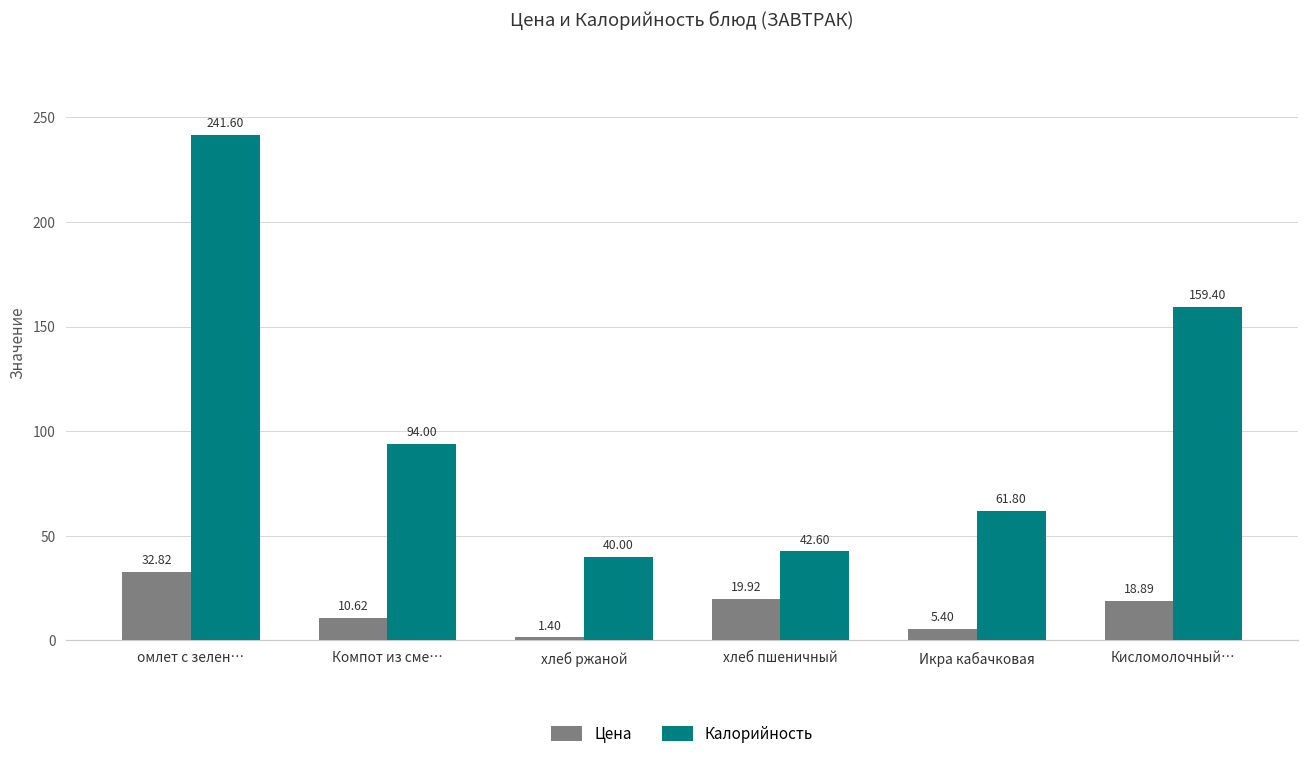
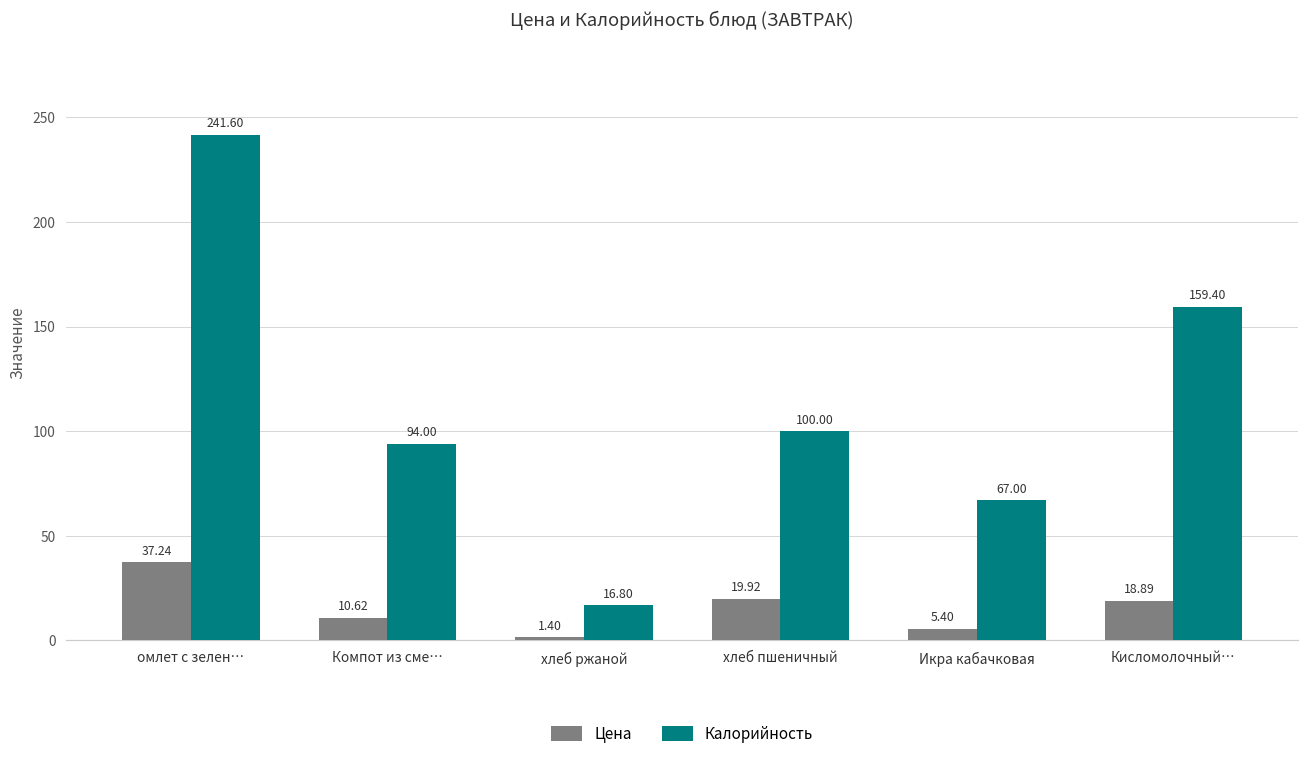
Цена, омлет с зелен…: 32.82 -> 37.24
Калорийность, хлеб ржаной: 40.00 -> 16.80
Калорийность, хлеб пшеничный: 42.60 -> 100.00
Калорийность, Икра кабачковая: 61.80 -> 67.00
